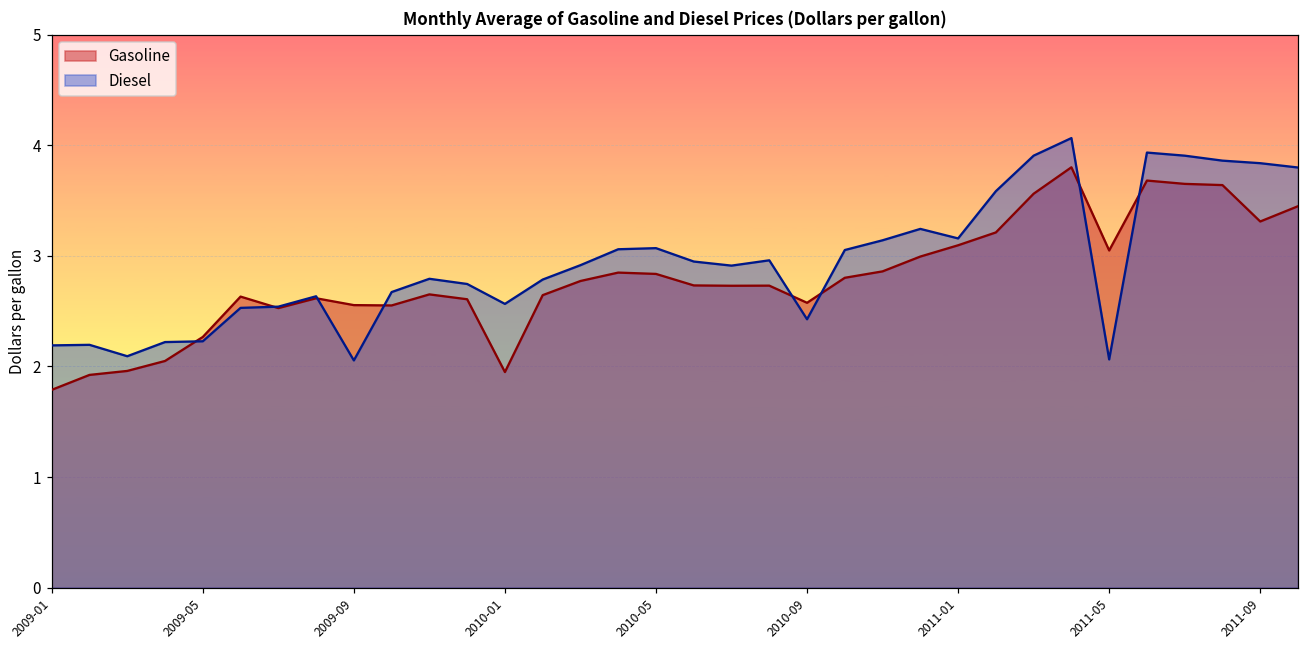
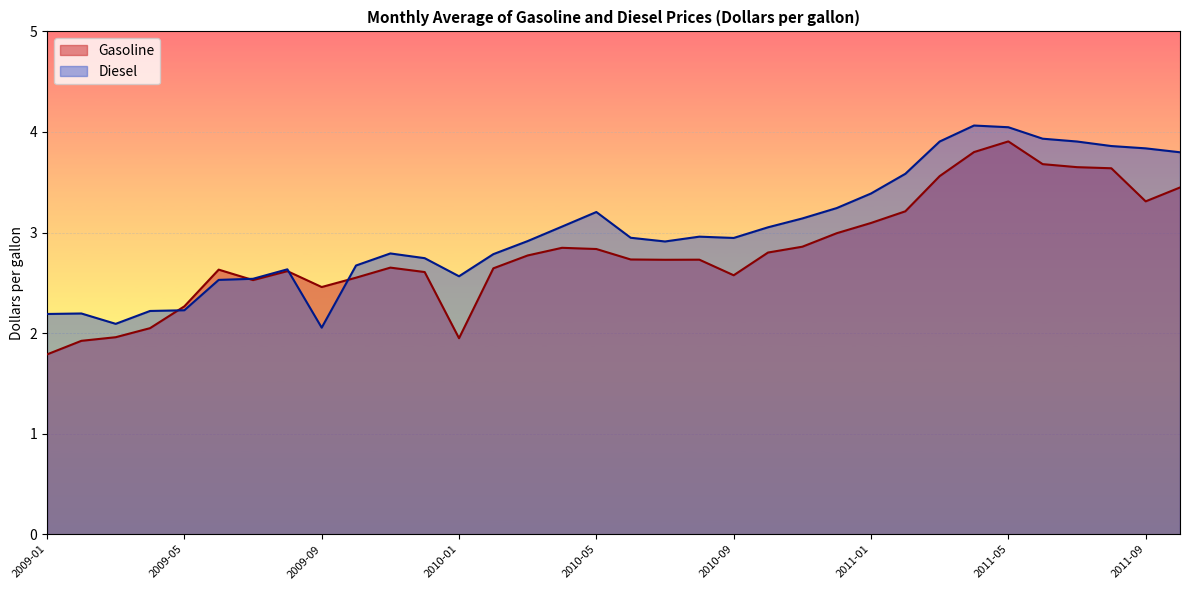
Gasoline, 2009-09: 2.55 -> 2.46
Diesel, 2010-05: 3.07 -> 3.20
Diesel, 2010-09: 2.43 -> 2.95
Diesel, 2011-01: 3.16 -> 3.39
Gasoline, 2011-05: 3.05 -> 3.91
Diesel, 2011-05: 2.06 -> 4.05
